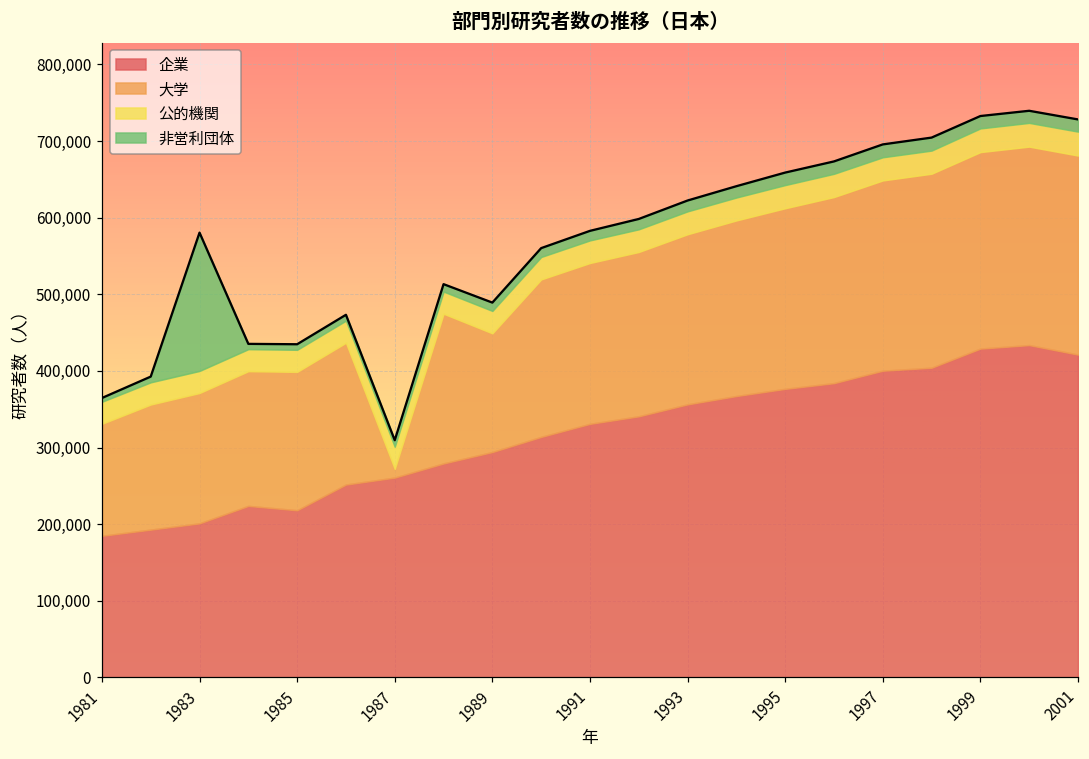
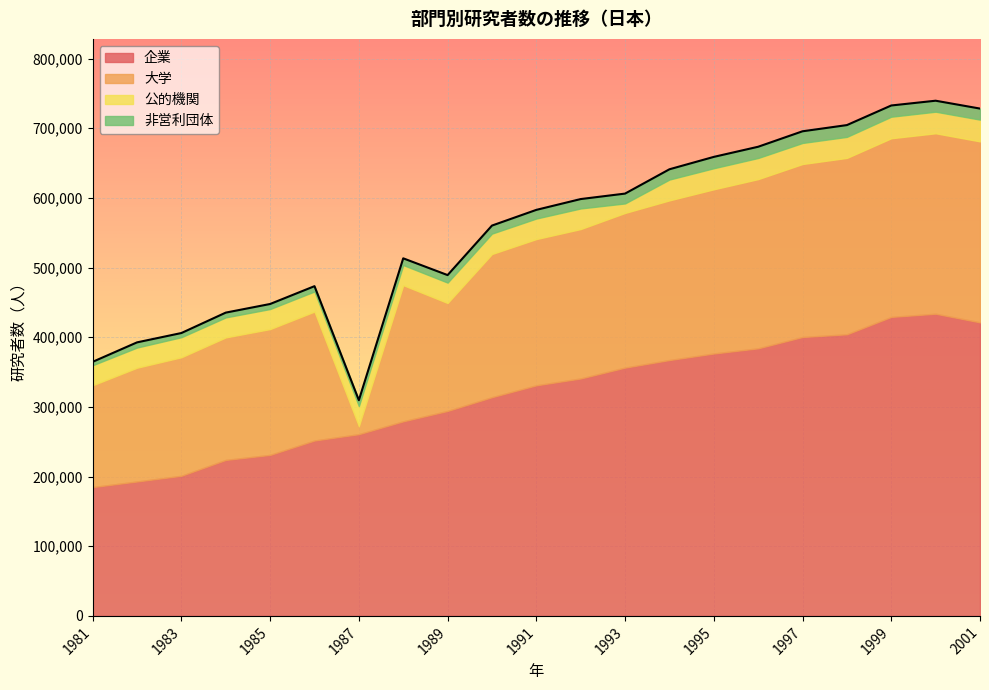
非営利団体, 1983: 180,000 -> 10,000
企業, 1985: 220,000 -> 230,000
公的機関, 1993: 30,000 -> 10,000
